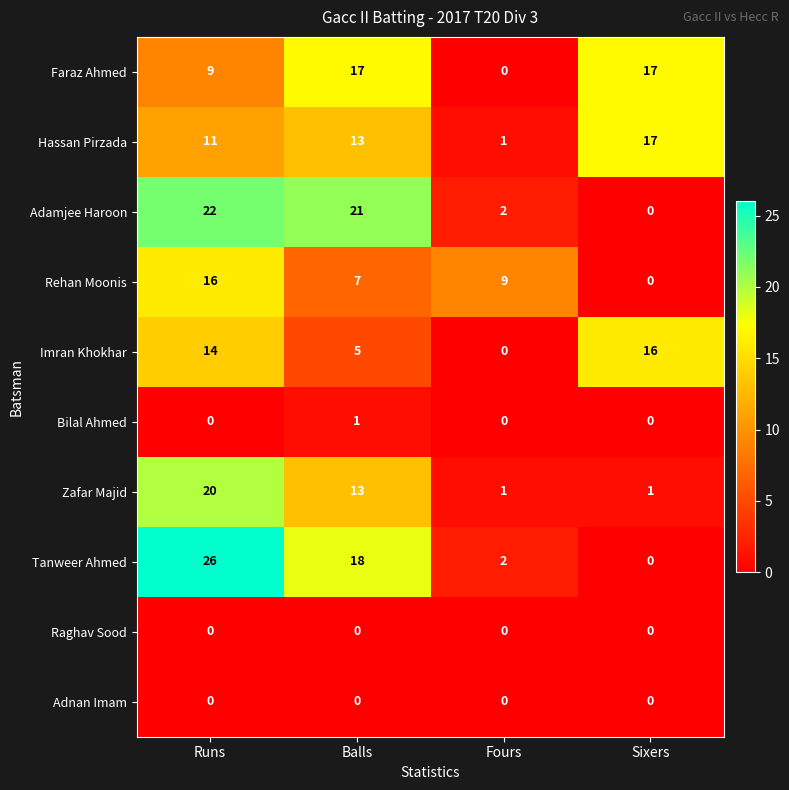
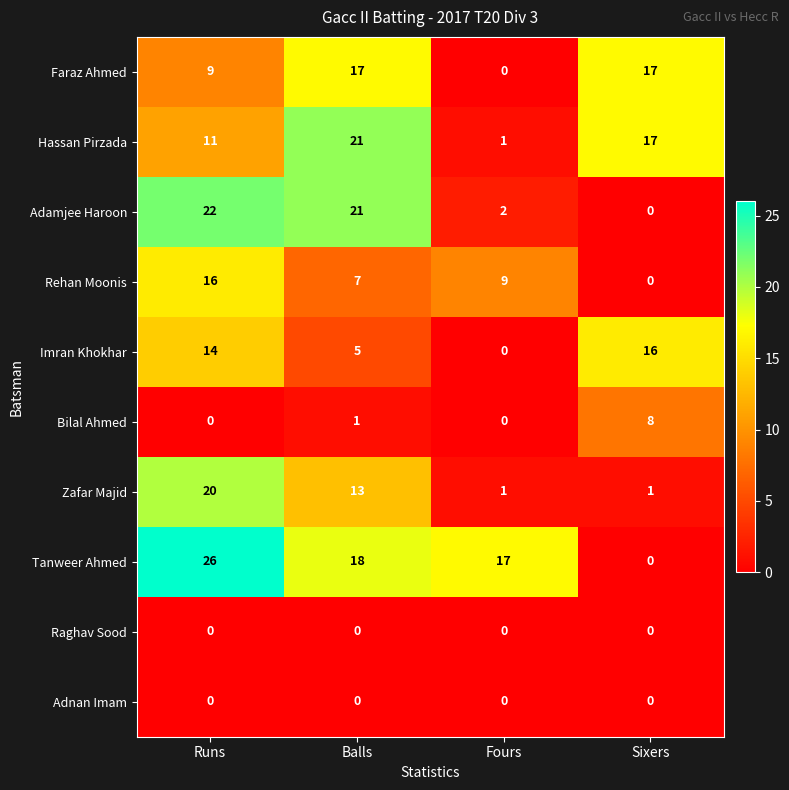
Hassan Pirzada, Balls: 13 -> 21
Bilal Ahmed, Sixers: 0 -> 8
Tanweer Ahmed, Fours: 2 -> 17
